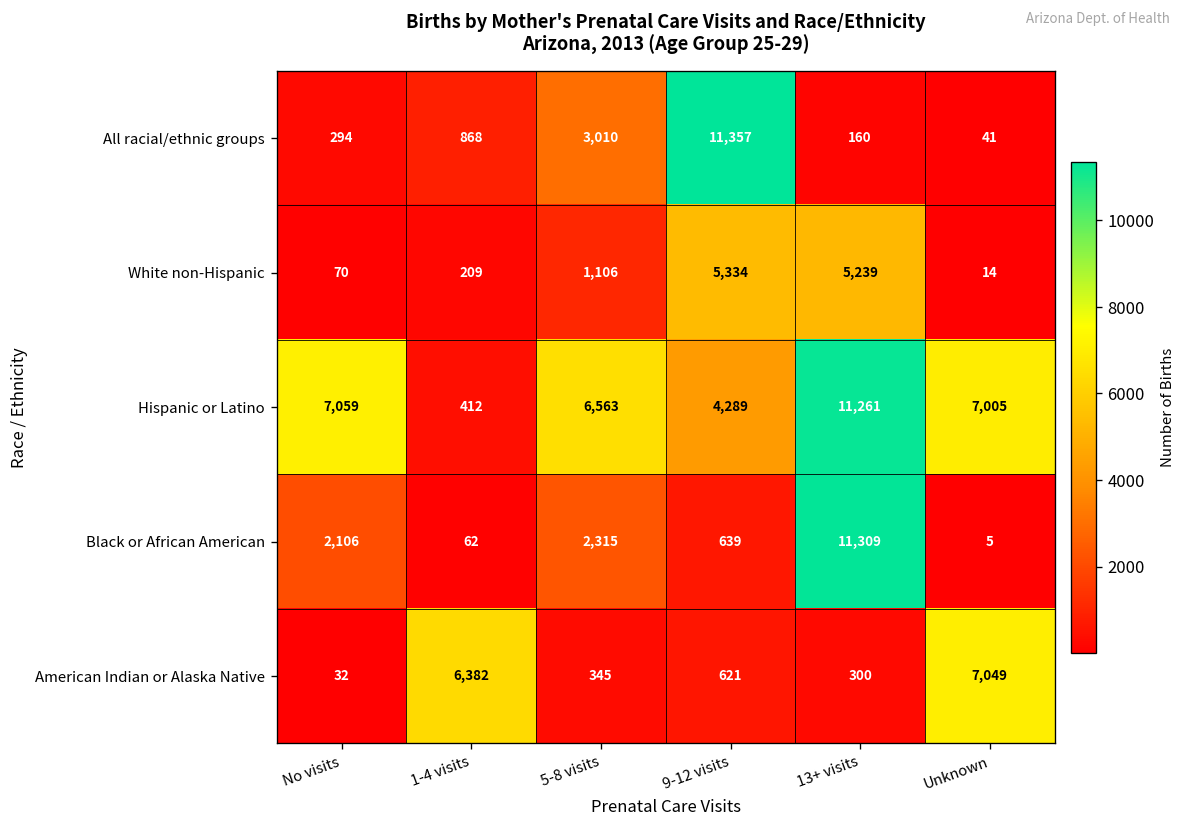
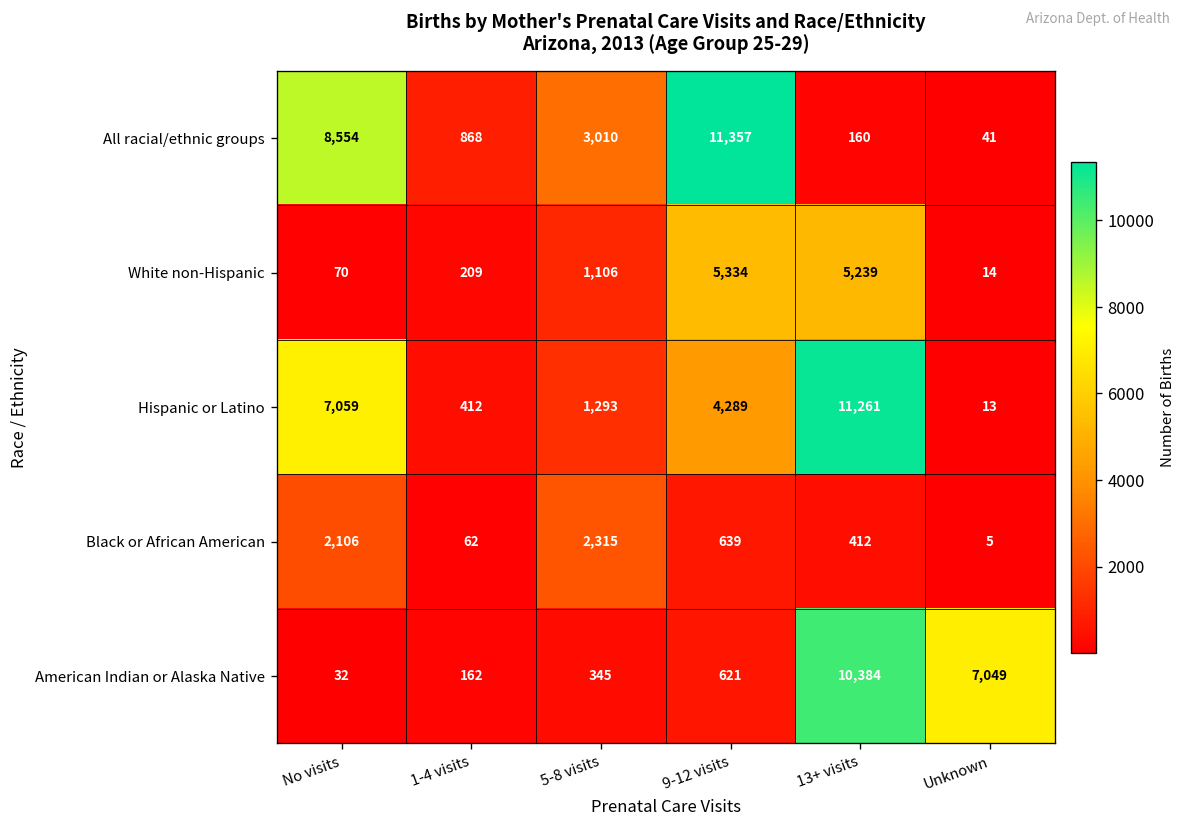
All racial/ethnic groups, No visits: 294 -> 8,554
Hispanic or Latino, 5-8 visits: 6,563 -> 1,293
Hispanic or Latino, Unknown: 7,005 -> 13
Black or African American, 13+ visits: 11,309 -> 412
American Indian or Alaska Native, 1-4 visits: 6,382 -> 162
American Indian or Alaska Native, 13+ visits: 300 -> 10,384
